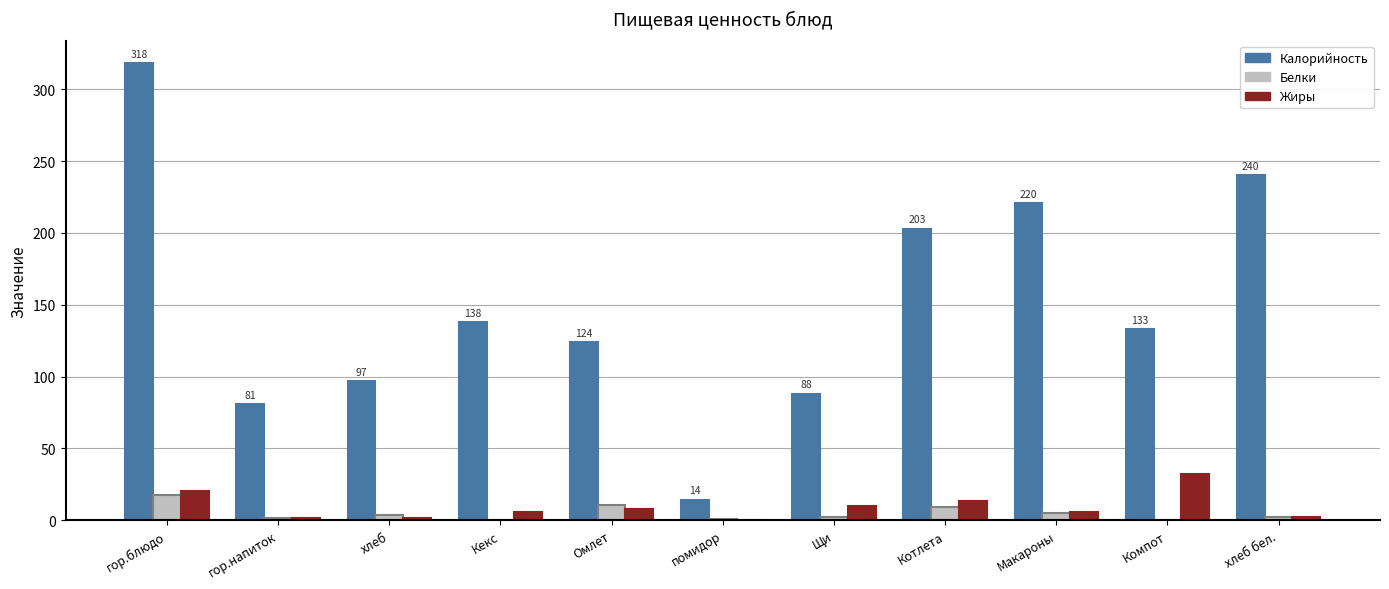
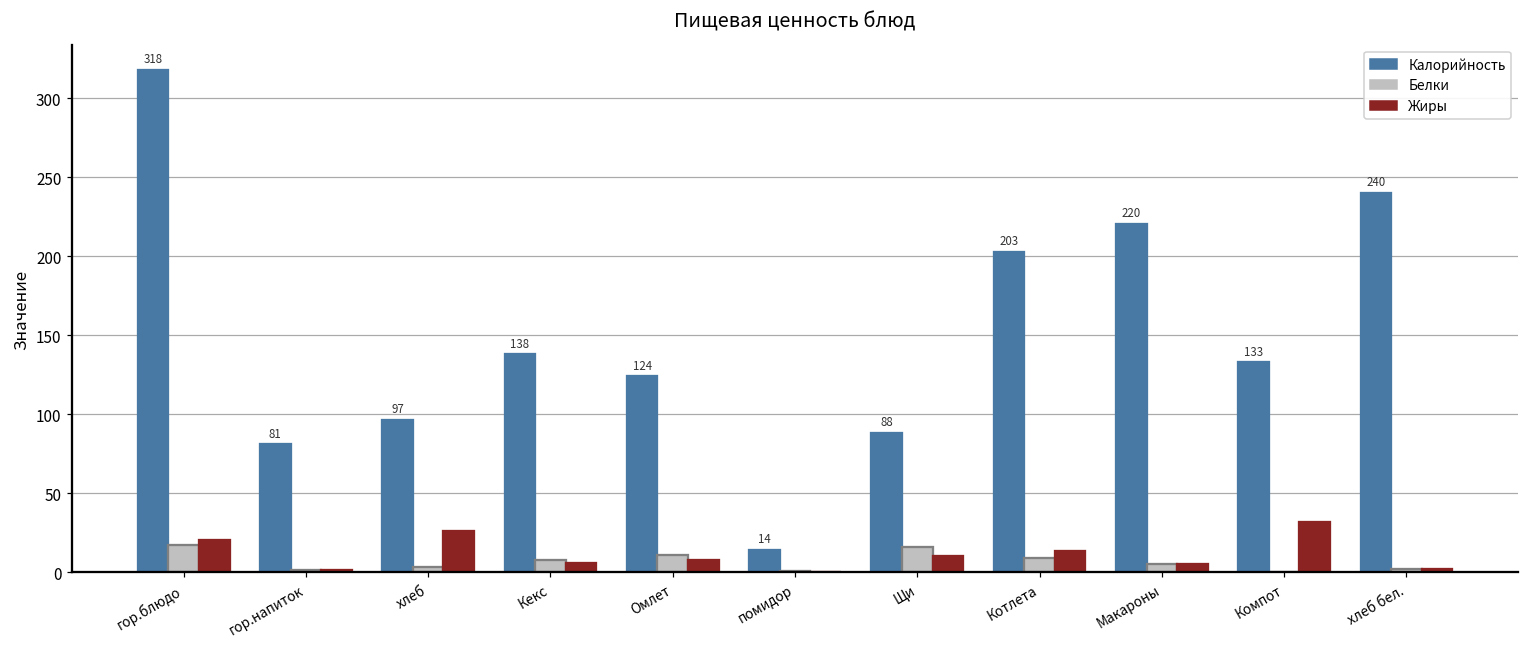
Жиры, хлеб: 1 -> 26
Белки, Кекс: 0 -> 7
Белки, Щи: 2 -> 16
